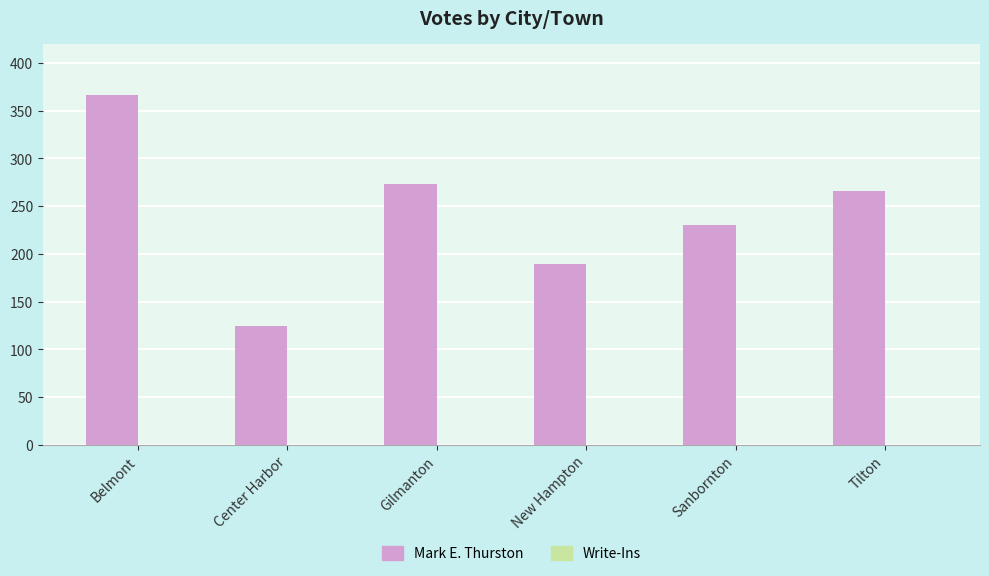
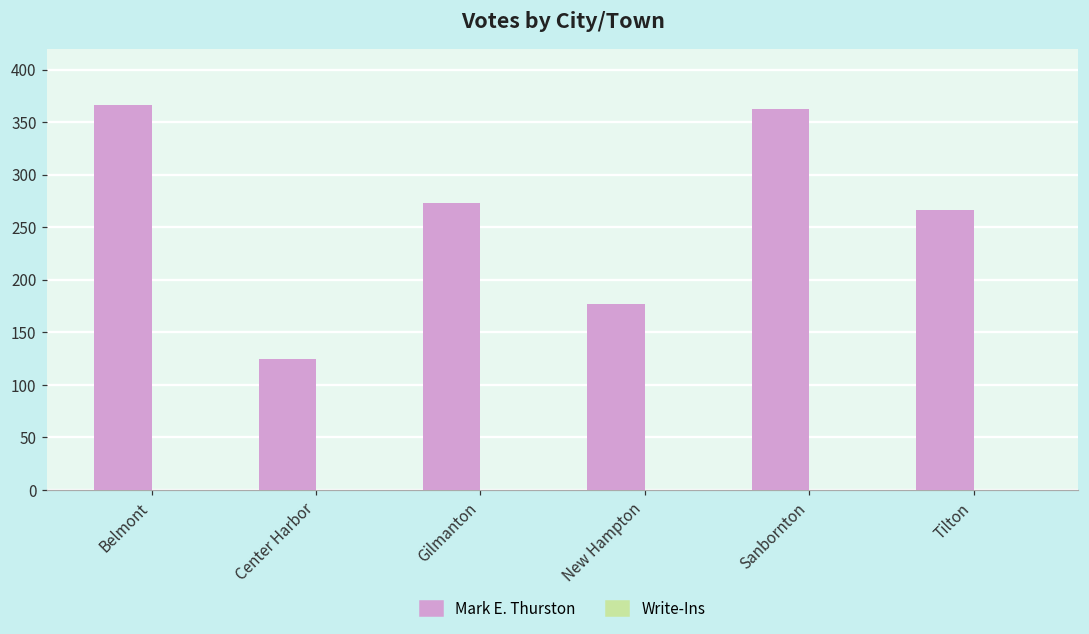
Mark E. Thurston, New Hampton: 190 -> 180
Mark E. Thurston, Sanbornton: 230 -> 360
